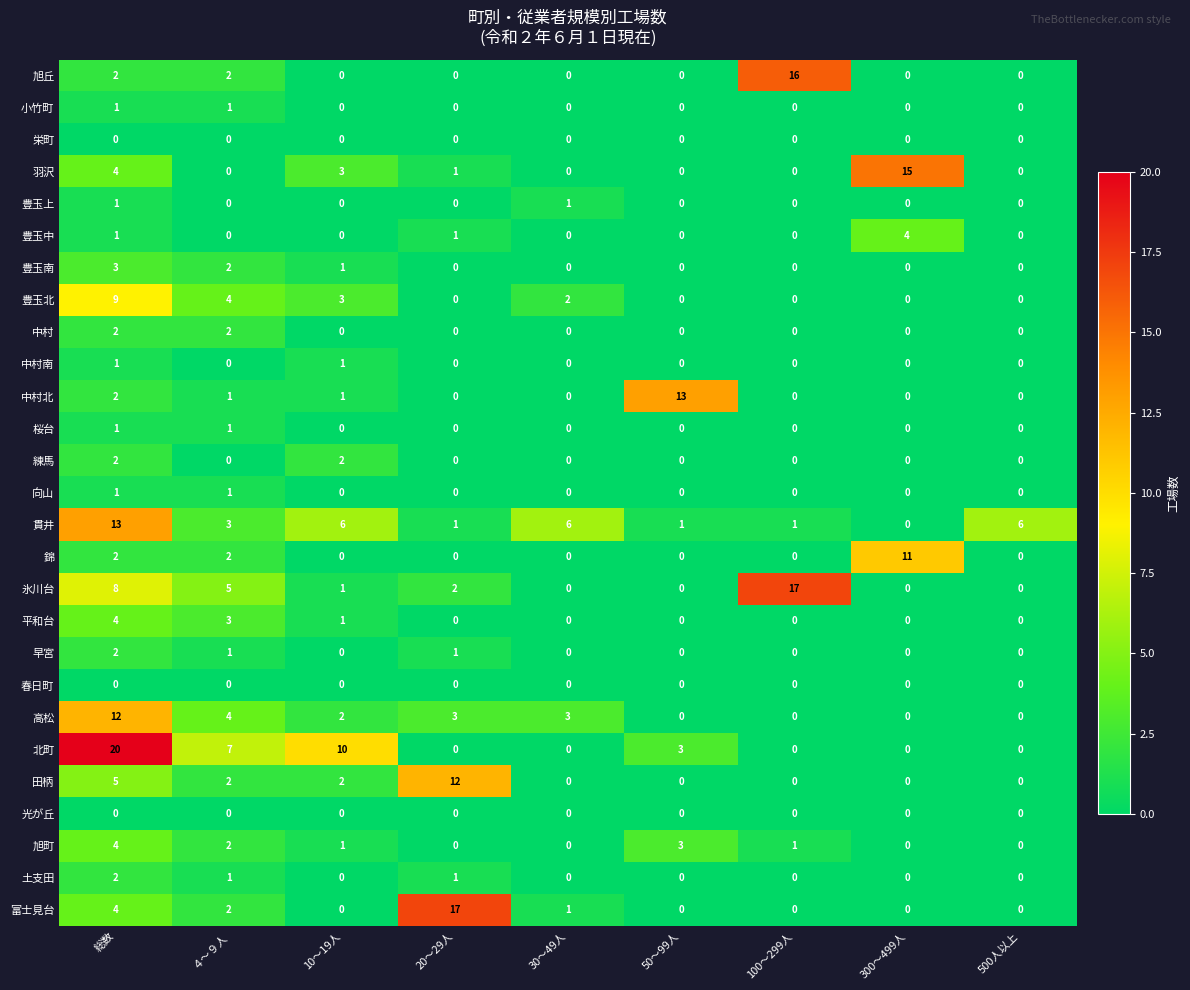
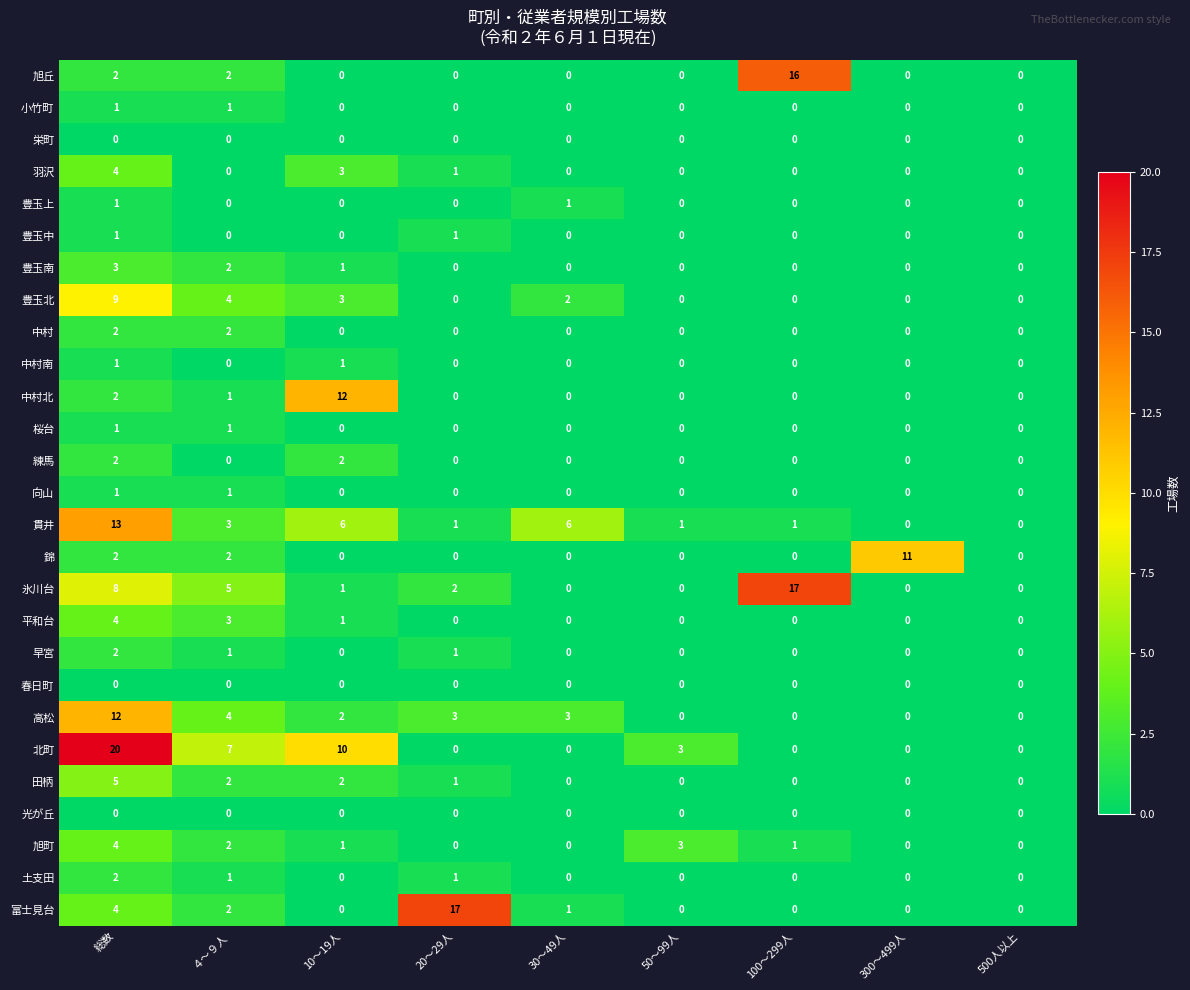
羽沢, 300～499人: 15 -> 0
豊玉中, 300～499人: 4 -> 0
中村北, 10～19人: 1 -> 12
中村北, 50～99人: 13 -> 0
貫井, 500人以上: 6 -> 0
田柄, 20～29人: 12 -> 1
